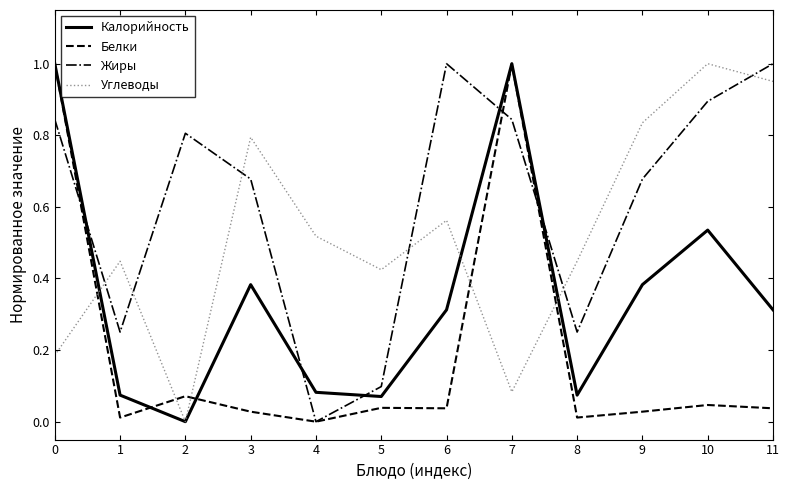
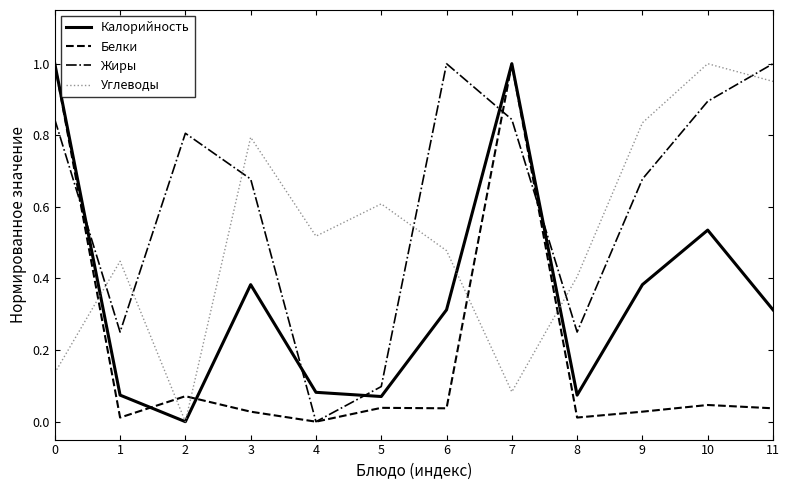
Углеводы, 0: 0.19 -> 0.14
Углеводы, 5: 0.42 -> 0.61
Углеводы, 6: 0.56 -> 0.48
Углеводы, 8: 0.45 -> 0.41
